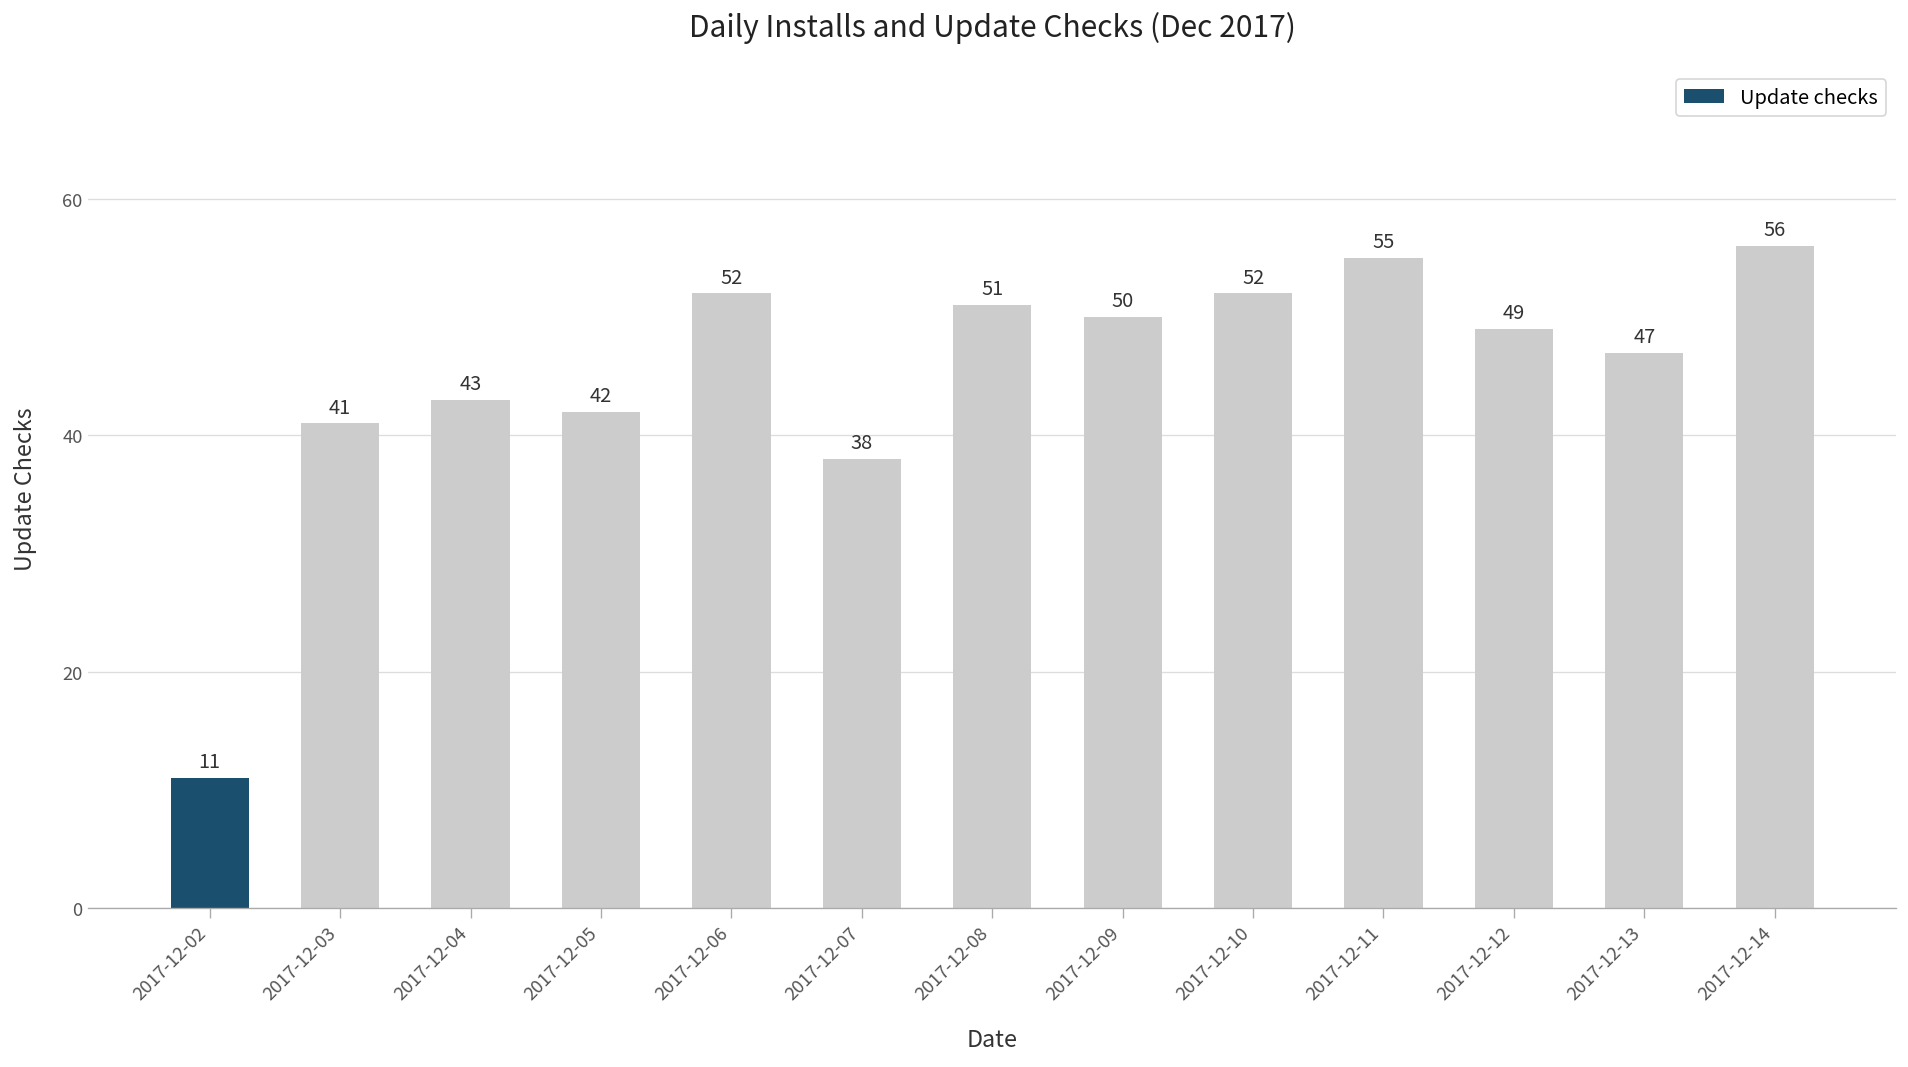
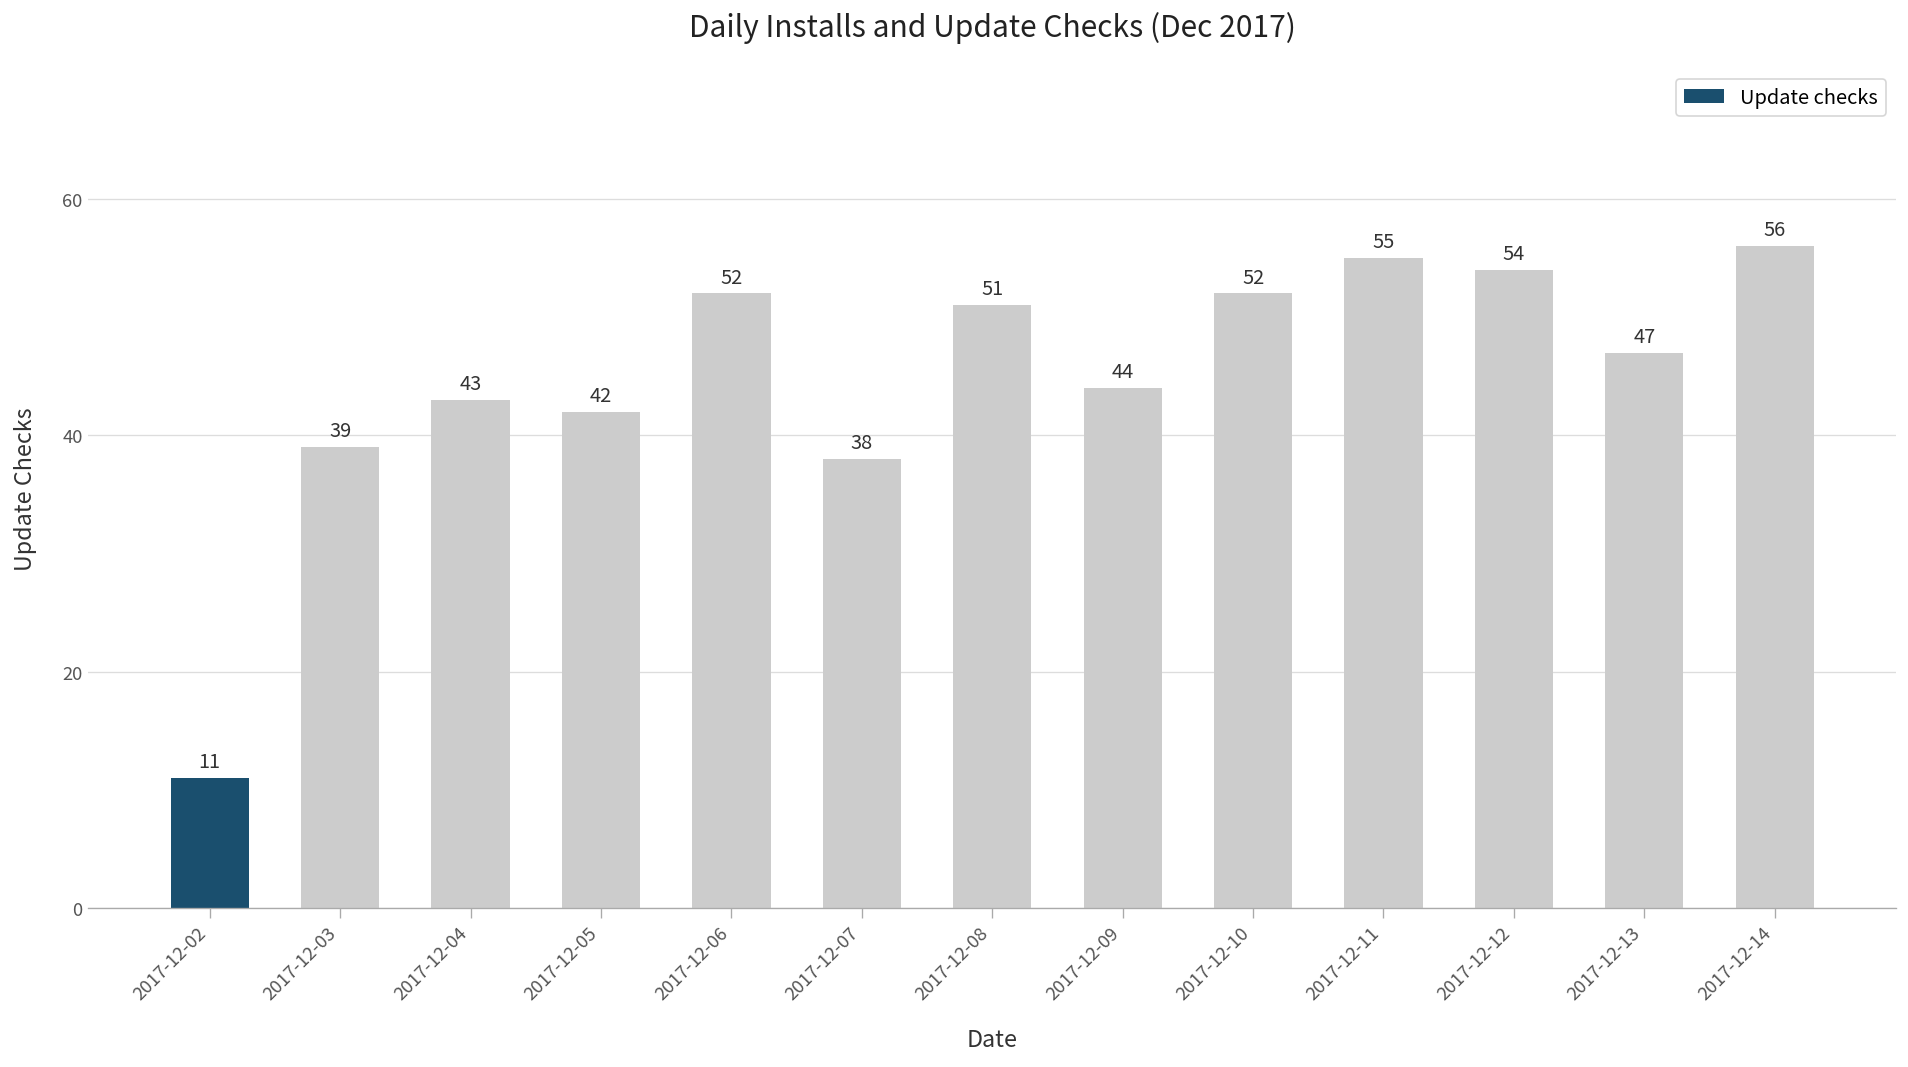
2017-12-03: 41 -> 39
2017-12-09: 50 -> 44
2017-12-12: 49 -> 54
